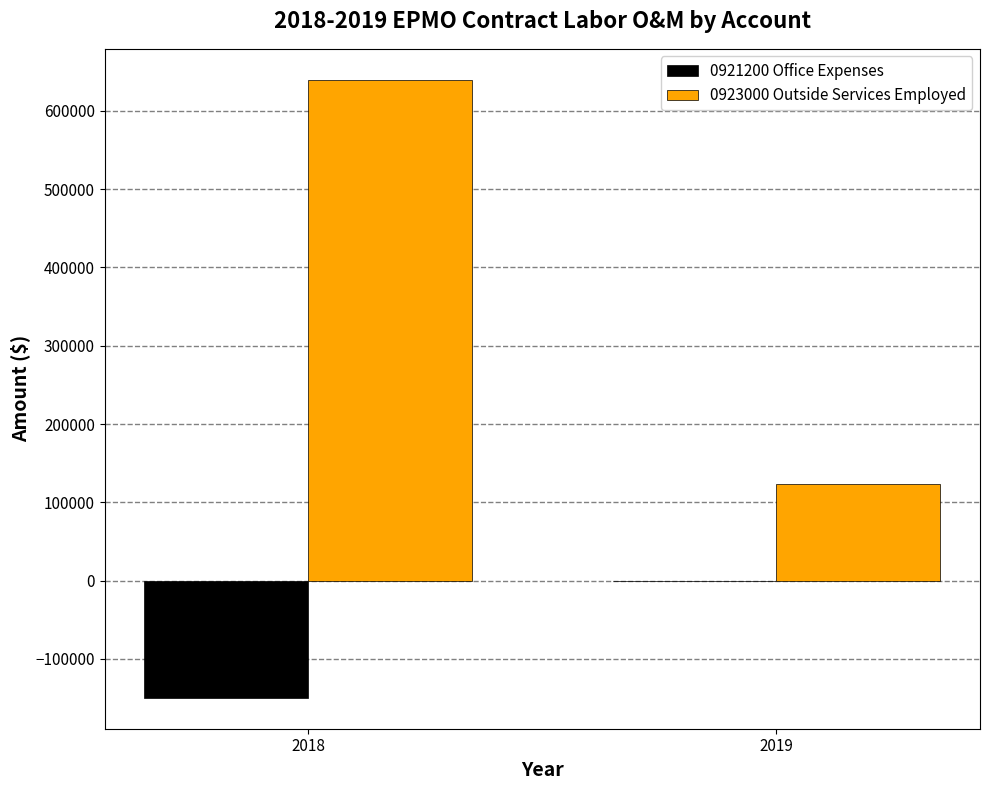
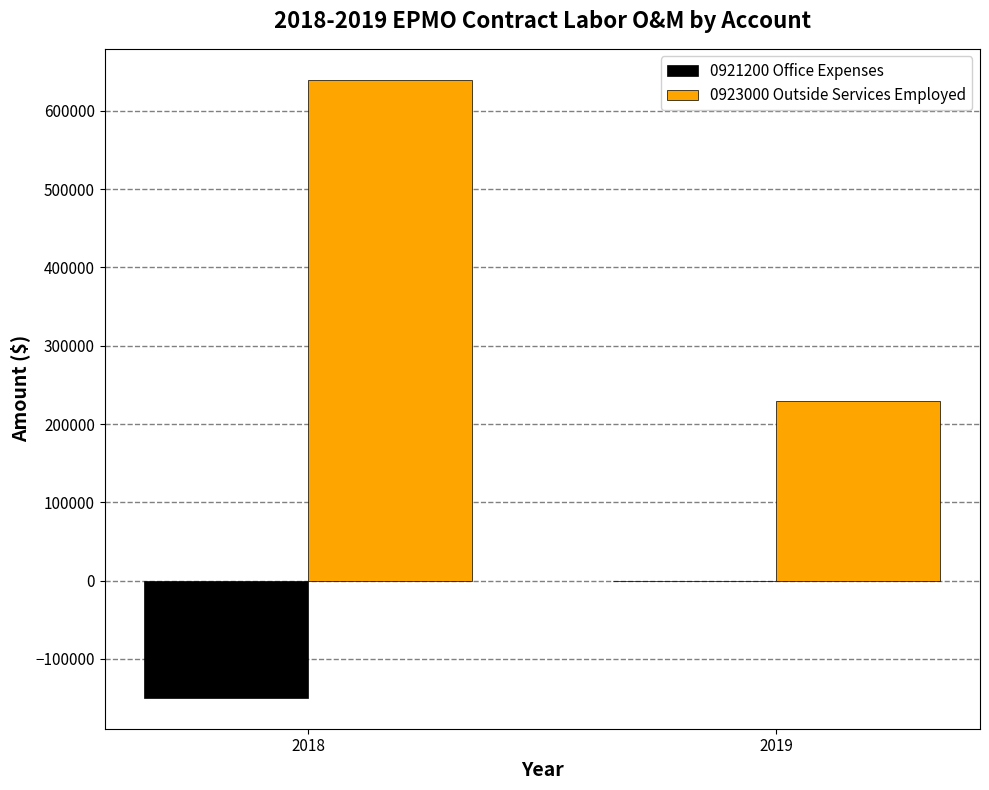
0923000 Outside Services Employed, 2019: 120000 -> 230000
